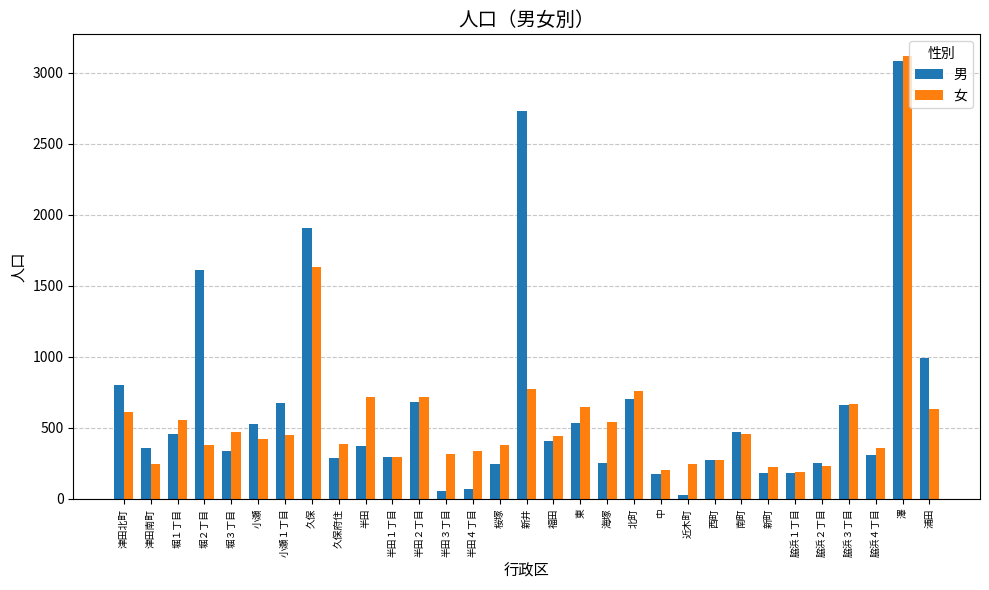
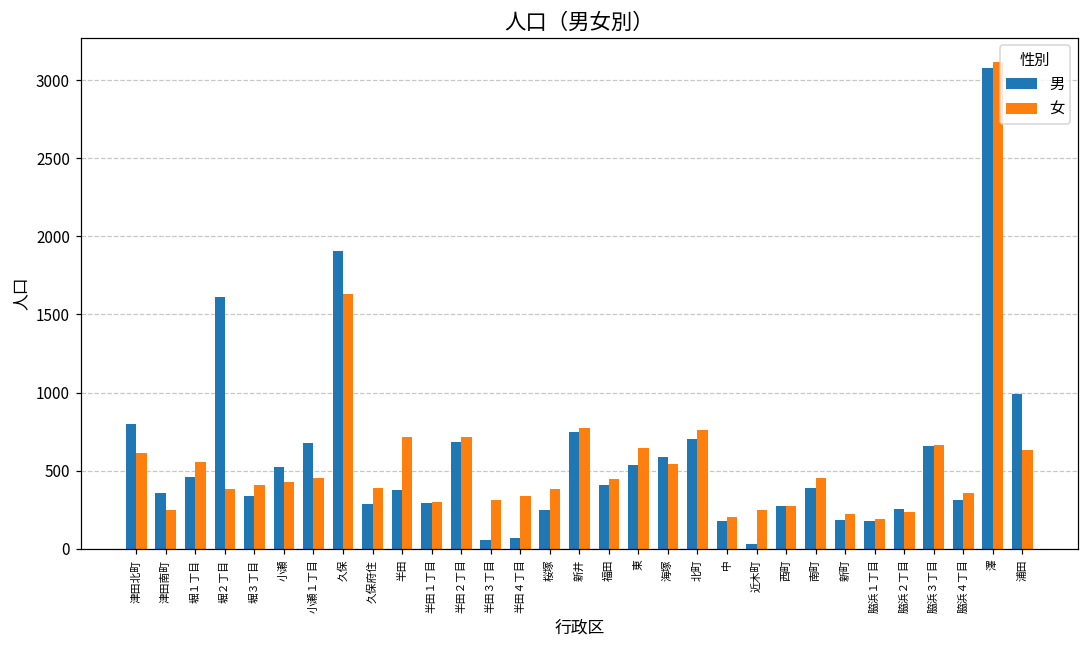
女, 堀３丁目: 470 -> 410
男, 新井: 2730 -> 750
男, 海塚: 250 -> 590
男, 南町: 470 -> 390
